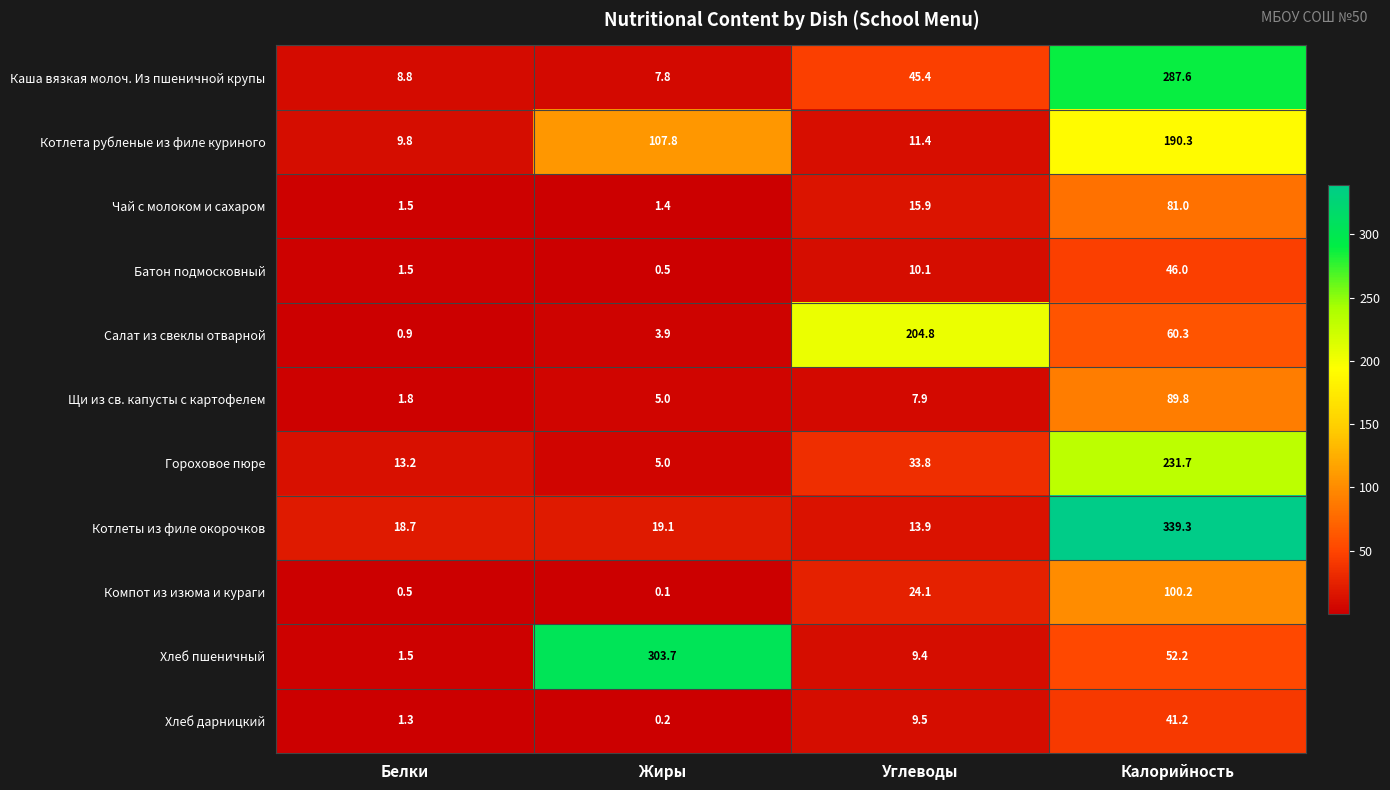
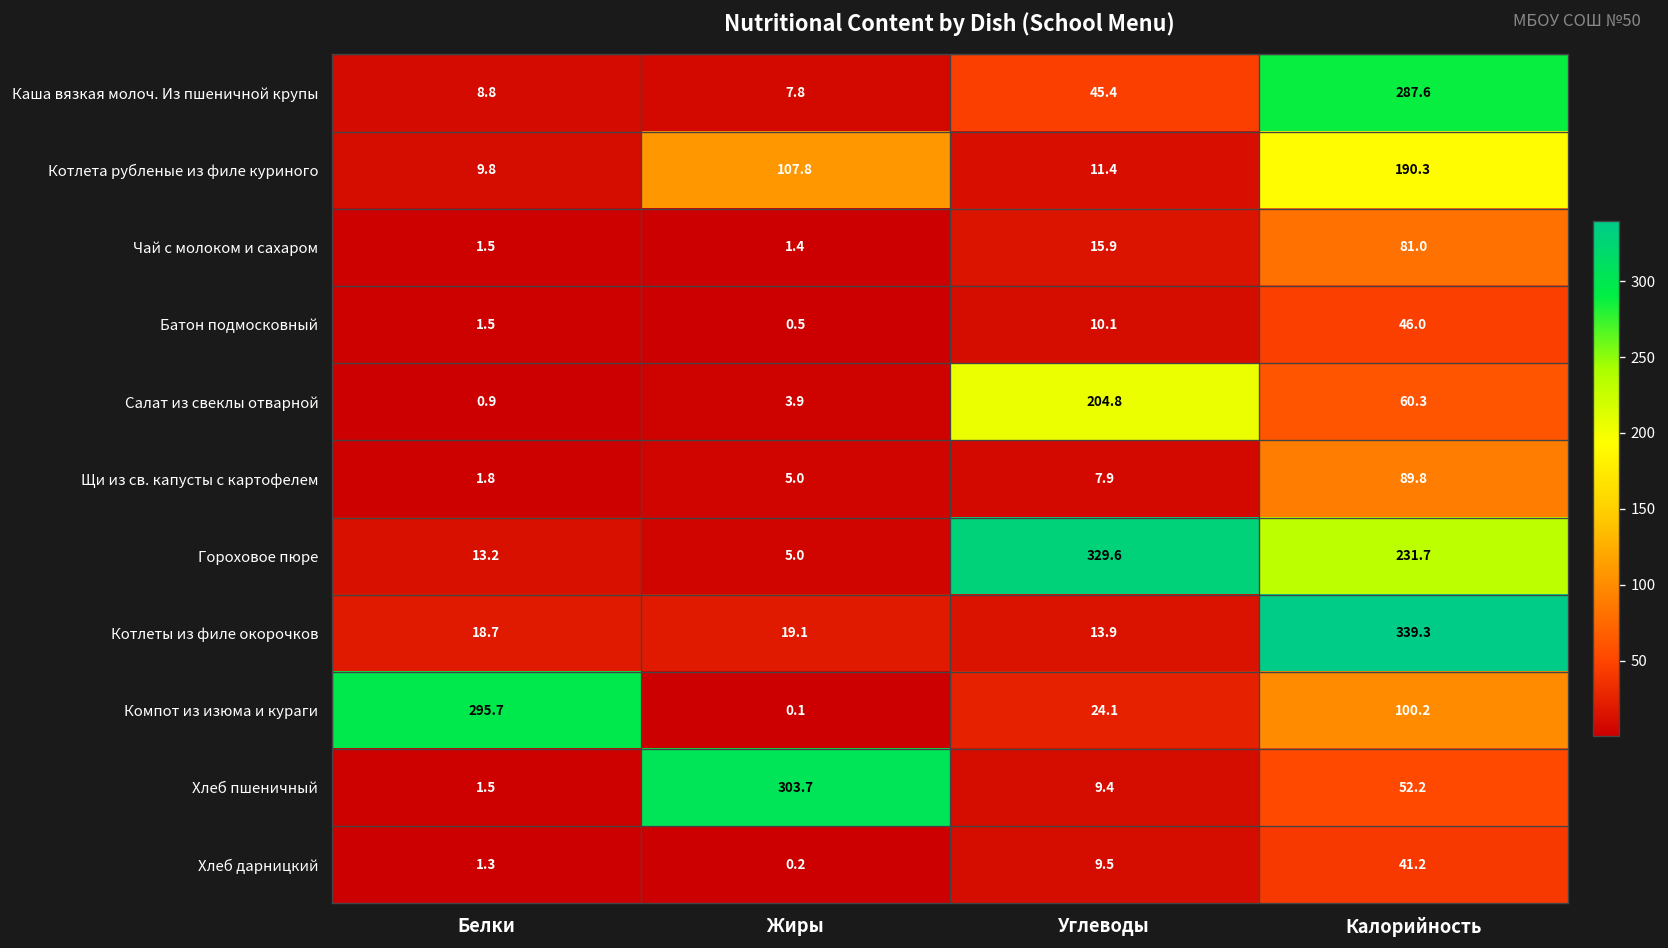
Гороховое пюре, Углеводы: 33.8 -> 329.6
Компот из изюма и кураги, Белки: 0.5 -> 295.7
